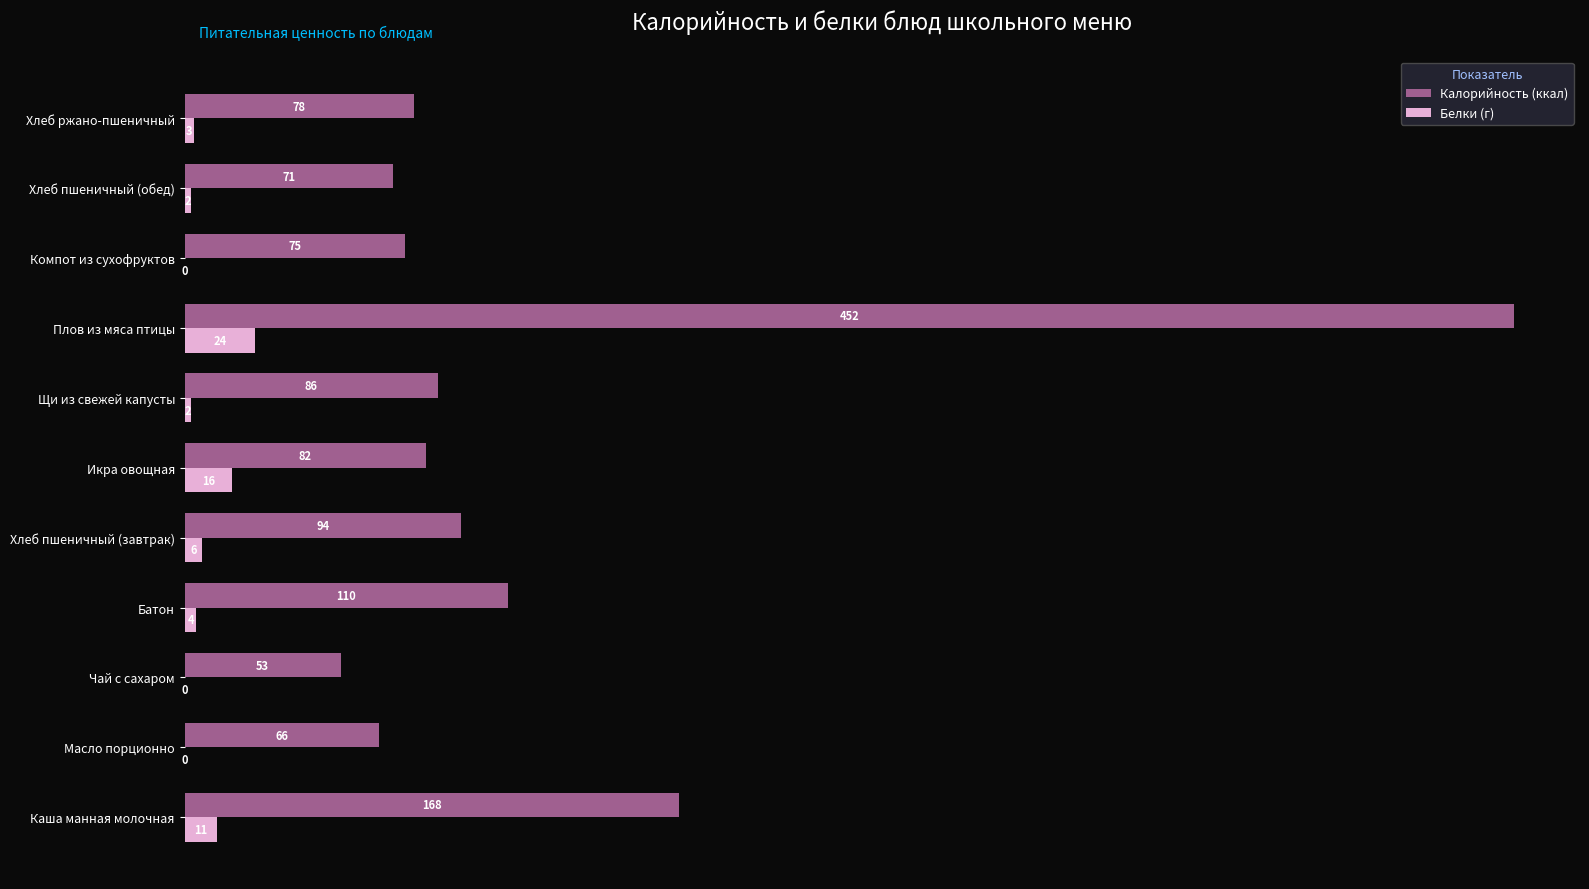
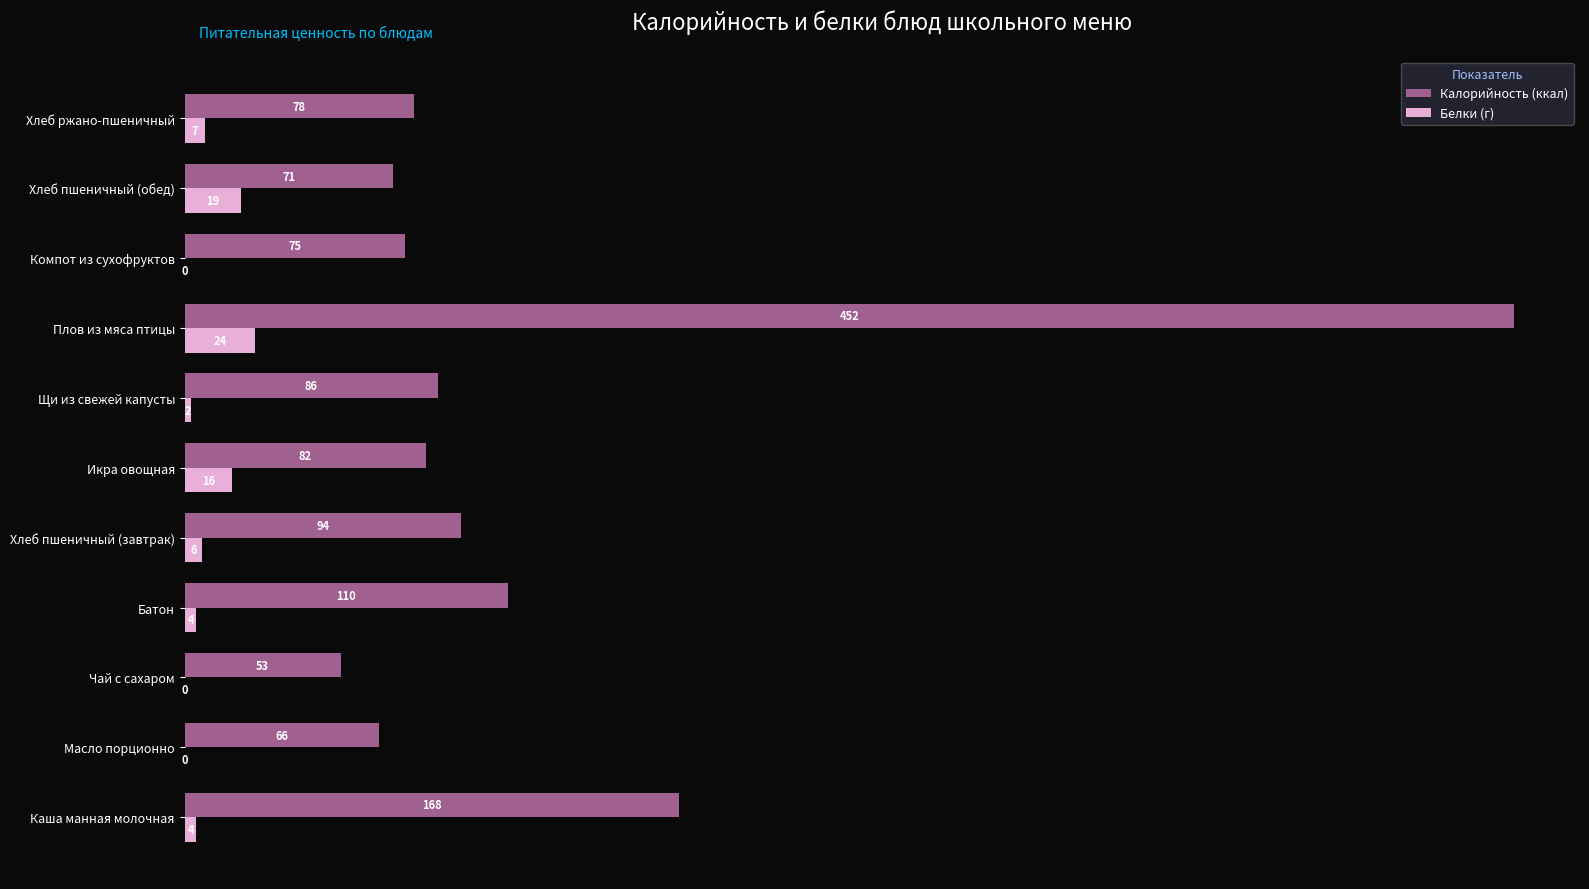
Белки (г), Хлеб ржано-пшеничный: 3 -> 7
Белки (г), Хлеб пшеничный (обед): 2 -> 19
Белки (г), Каша манная молочная: 11 -> 4
